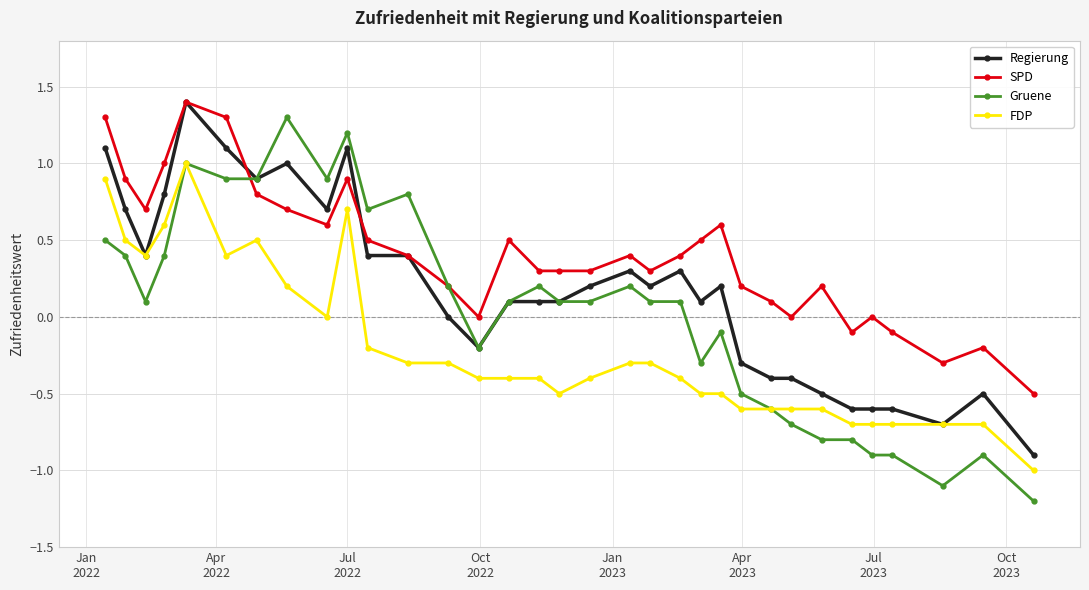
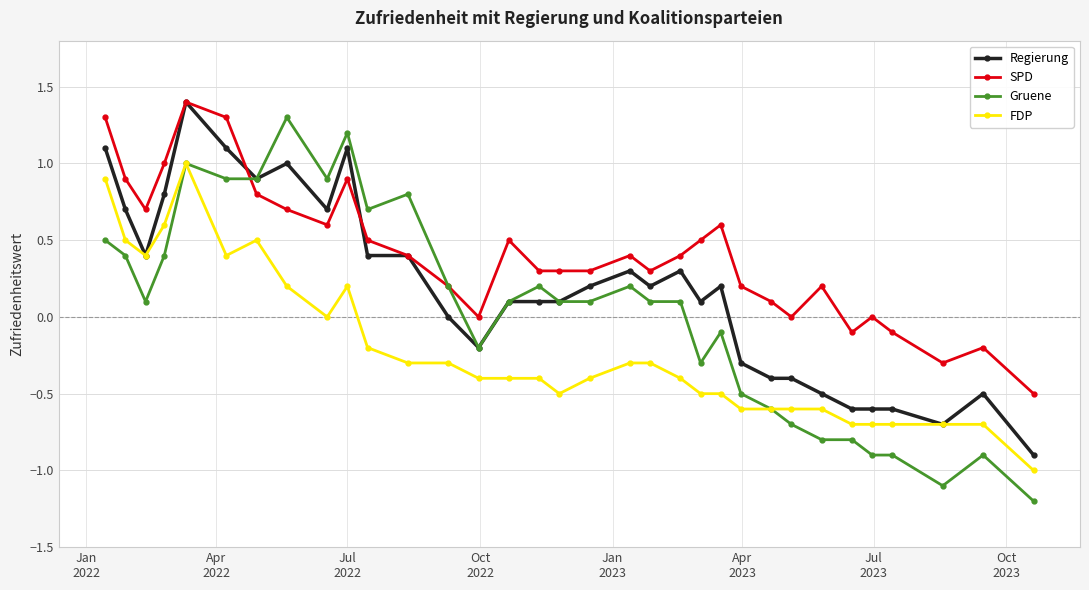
FDP, Jul 2022: 0.7 -> 0.2
